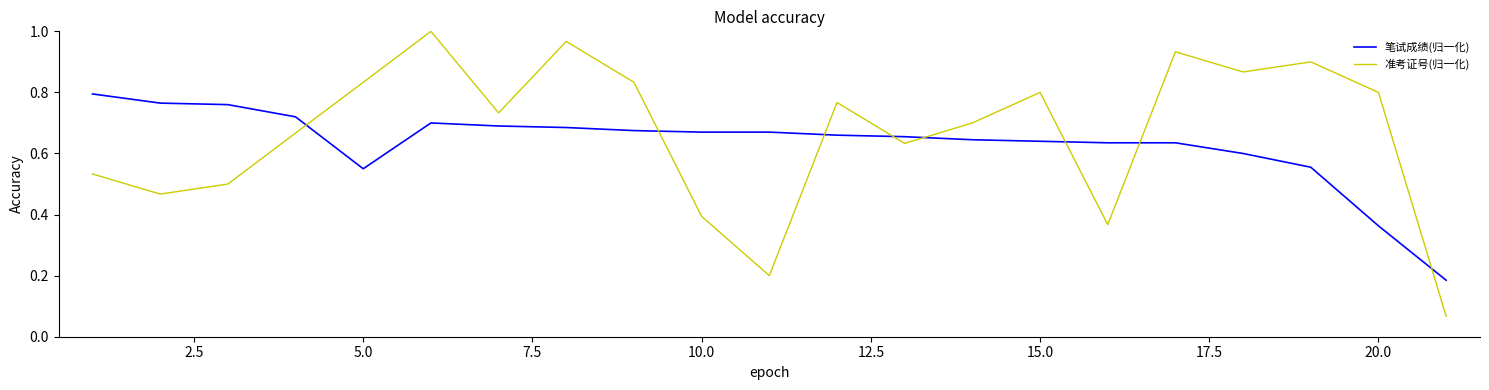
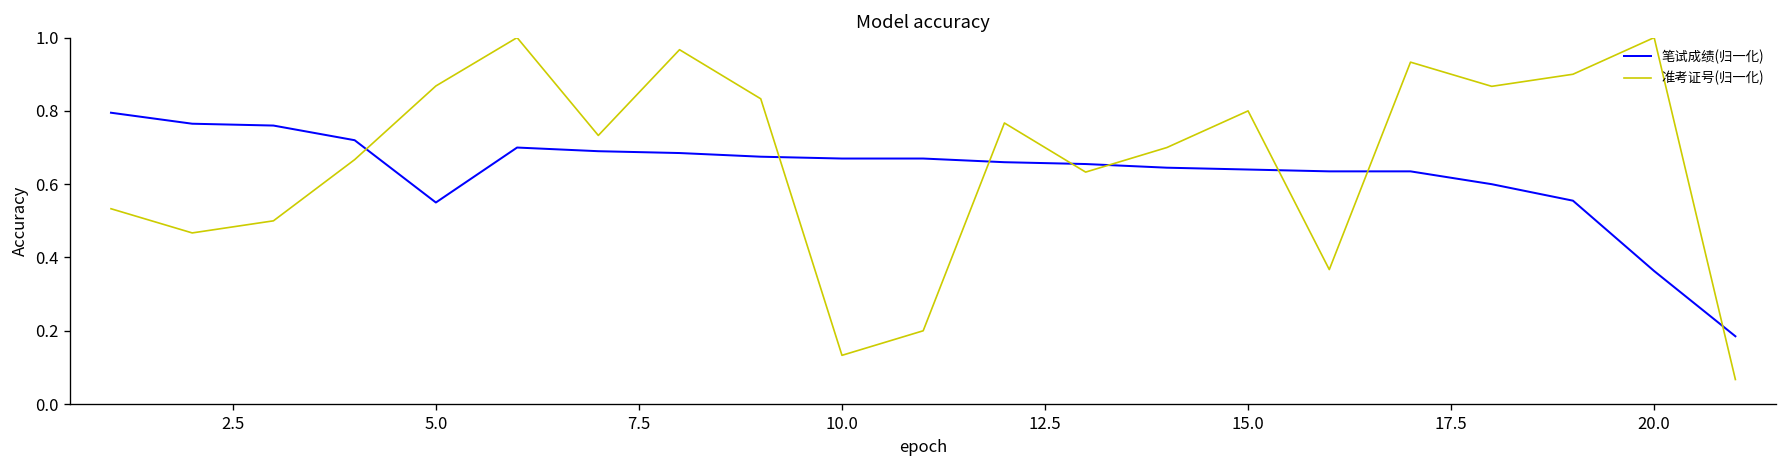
准考证号(归一化), 5.0: 0.83 -> 0.87
准考证号(归一化), 10.0: 0.39 -> 0.13
准考证号(归一化), 20.0: 0.8 -> 1.0
